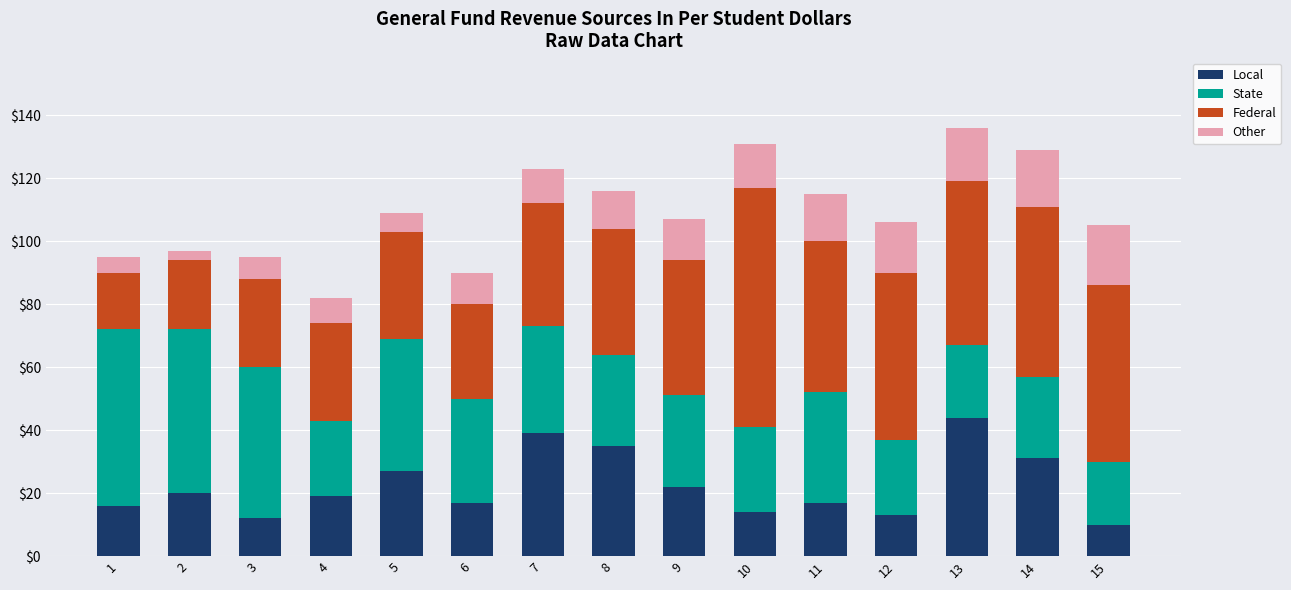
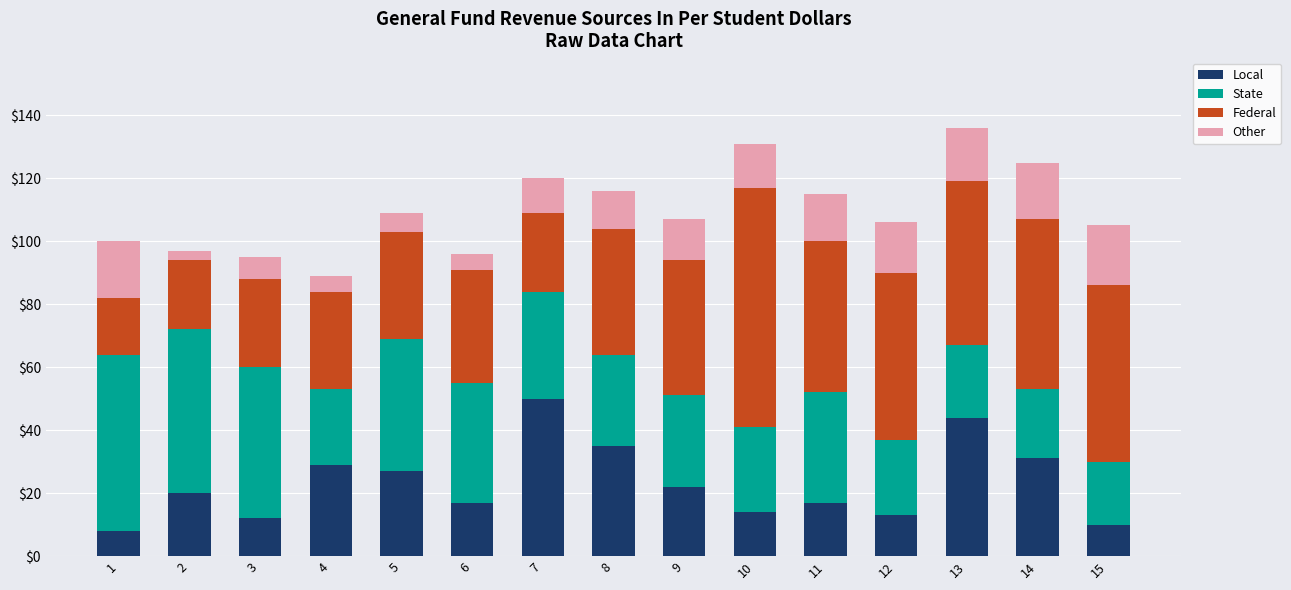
Local, 1: $16 -> $8
Other, 1: $5 -> $18
Local, 4: $19 -> $29
Other, 4: $8 -> $5
State, 6: $33 -> $38
Federal, 6: $30 -> $36
Other, 6: $10 -> $5
Local, 7: $39 -> $50
Federal, 7: $39 -> $25
State, 14: $26 -> $22
